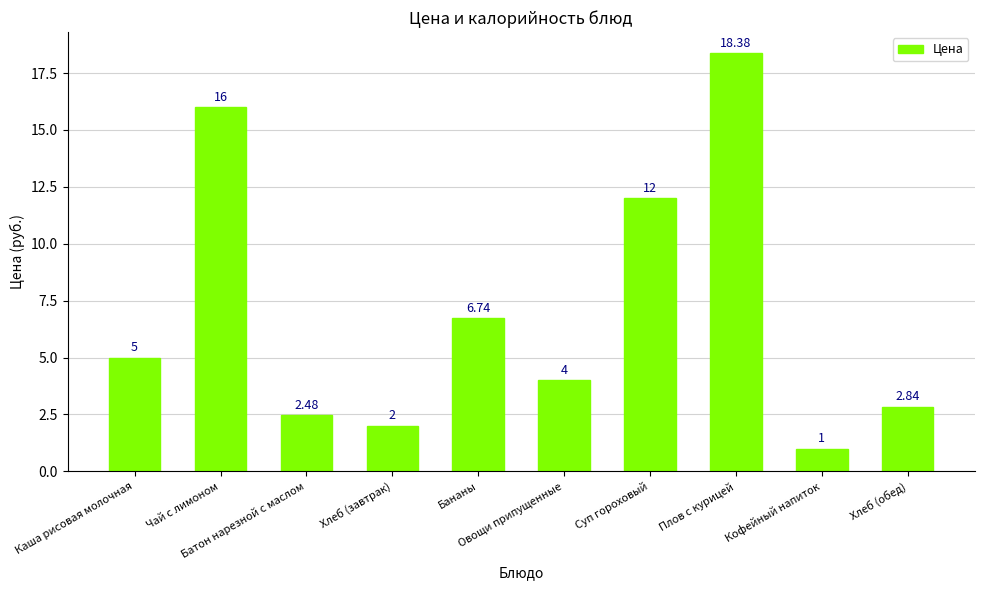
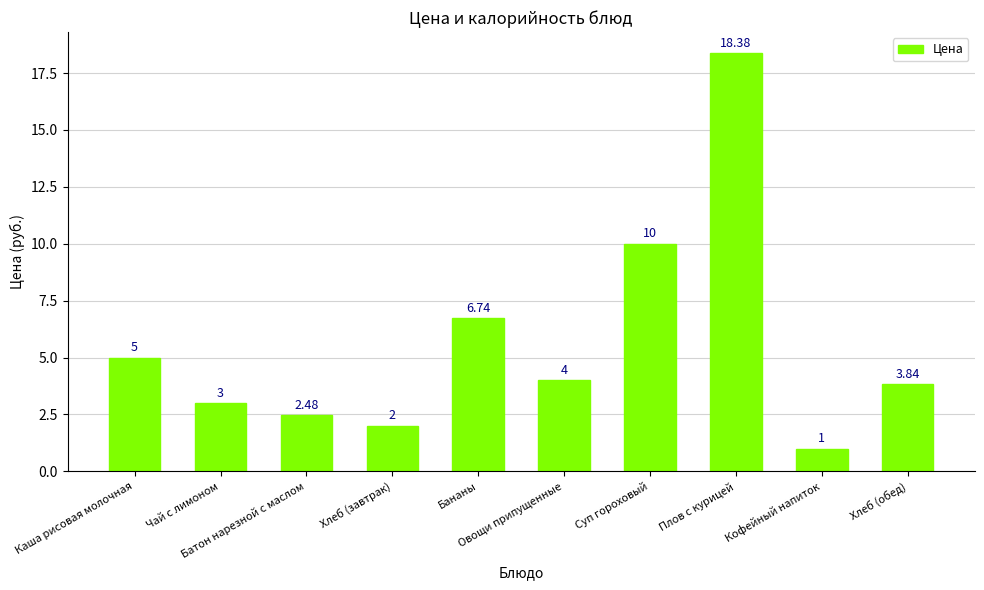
Чай с лимоном: 16 -> 3
Суп гороховый: 12 -> 10
Хлеб (обед): 2.84 -> 3.84
